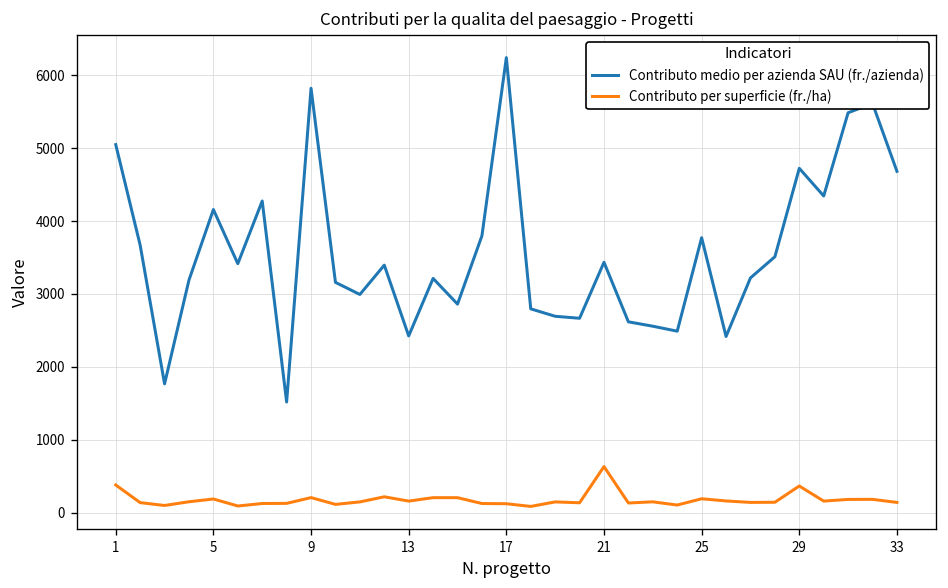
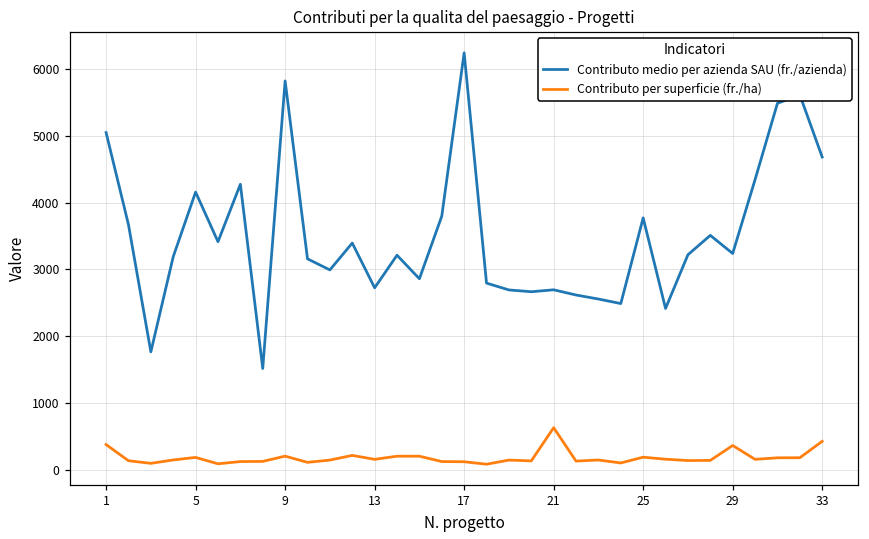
Contributo medio per azienda SAU (fr./azienda), 13: 2400 -> 2700
Contributo medio per azienda SAU (fr./azienda), 21: 3400 -> 2700
Contributo medio per azienda SAU (fr./azienda), 29: 4700 -> 3200
Contributo per superficie (fr./ha), 33: 100 -> 400
